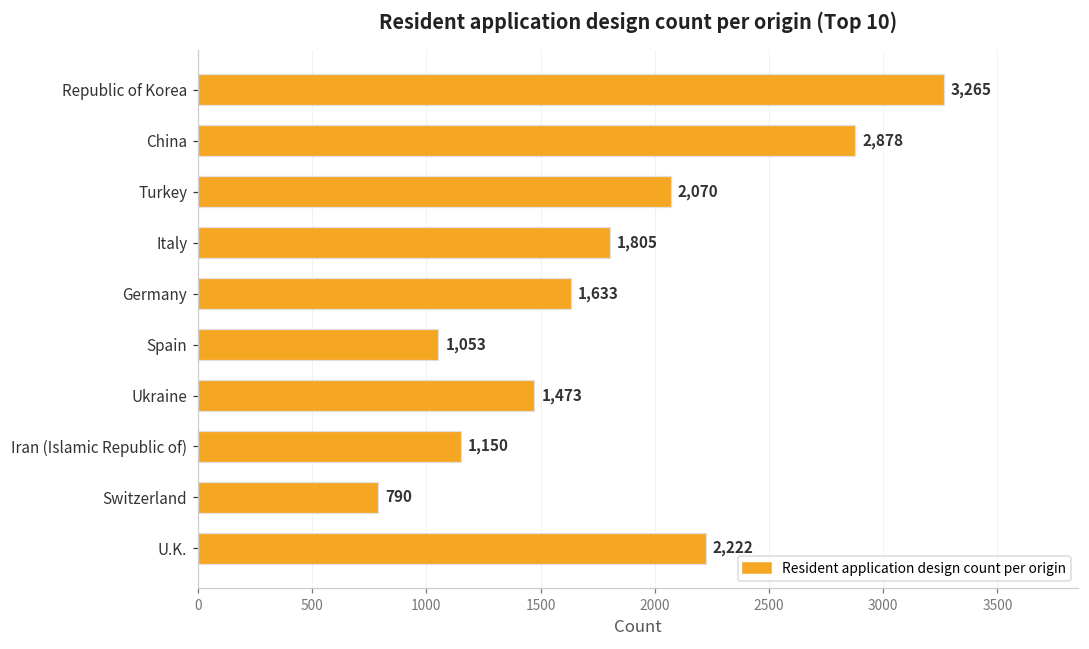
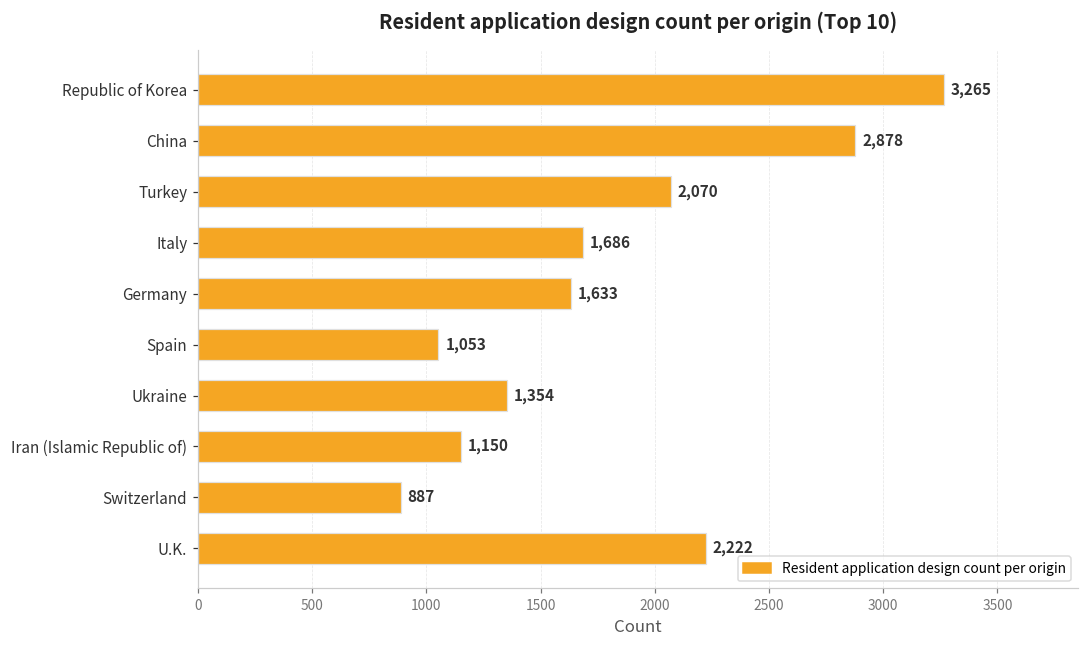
Italy: 1,805 -> 1,686
Ukraine: 1,473 -> 1,354
Switzerland: 790 -> 887
